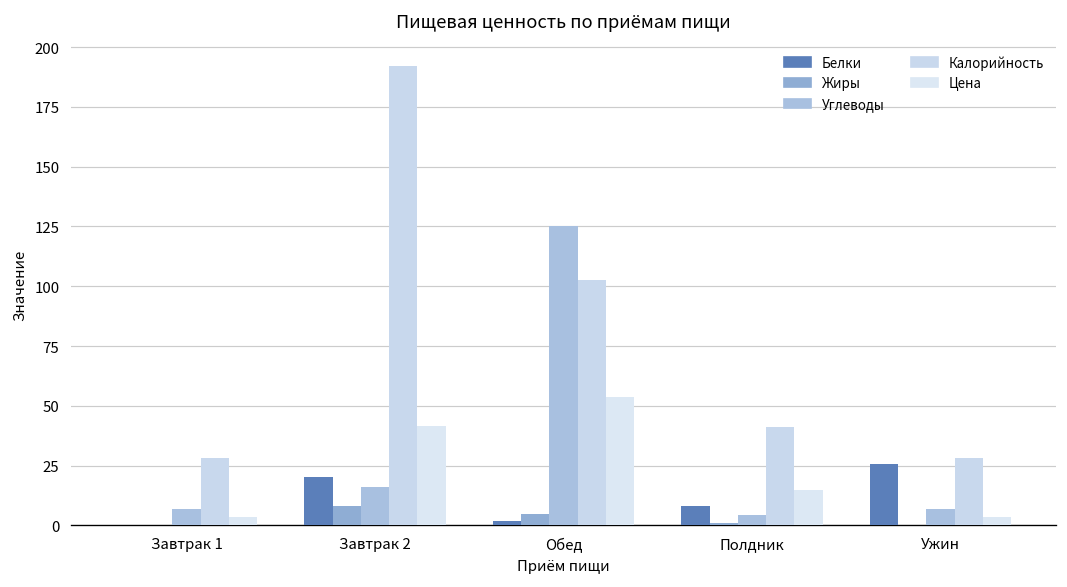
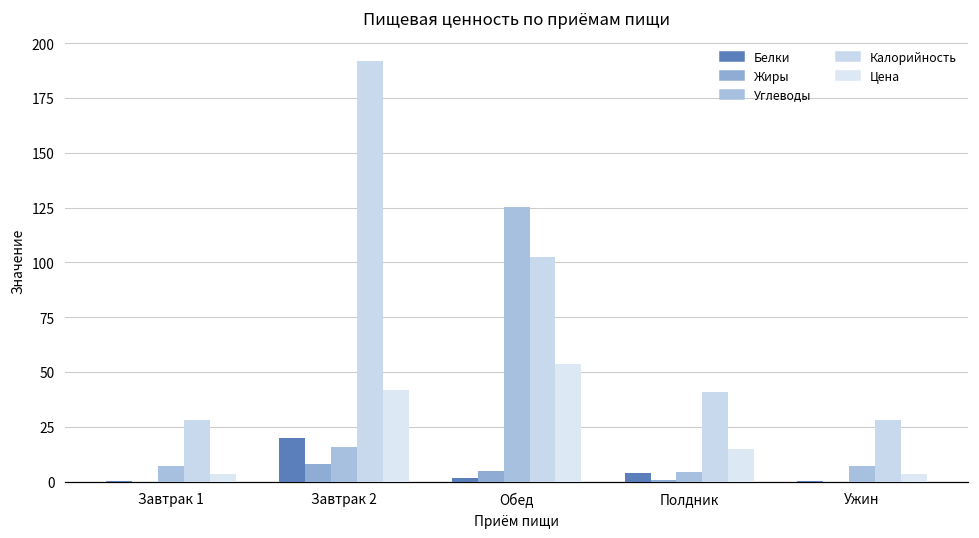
Белки, Полдник: 8 -> 4
Белки, Ужин: 26 -> 0
